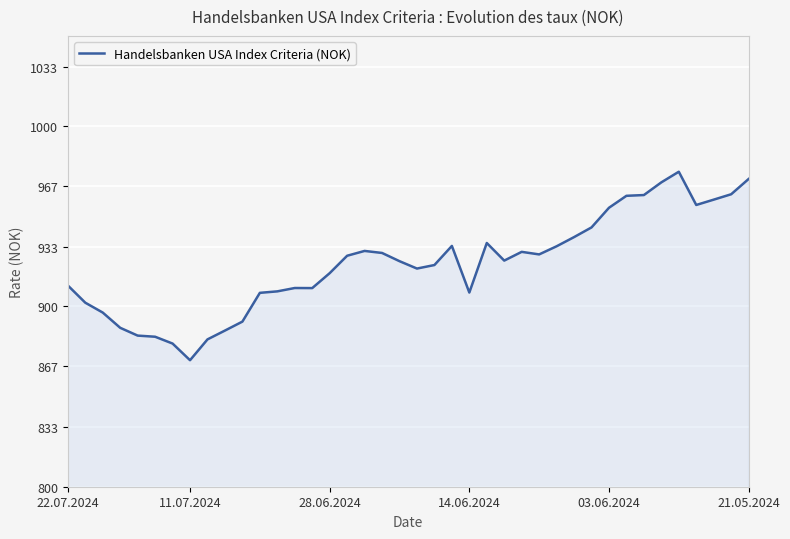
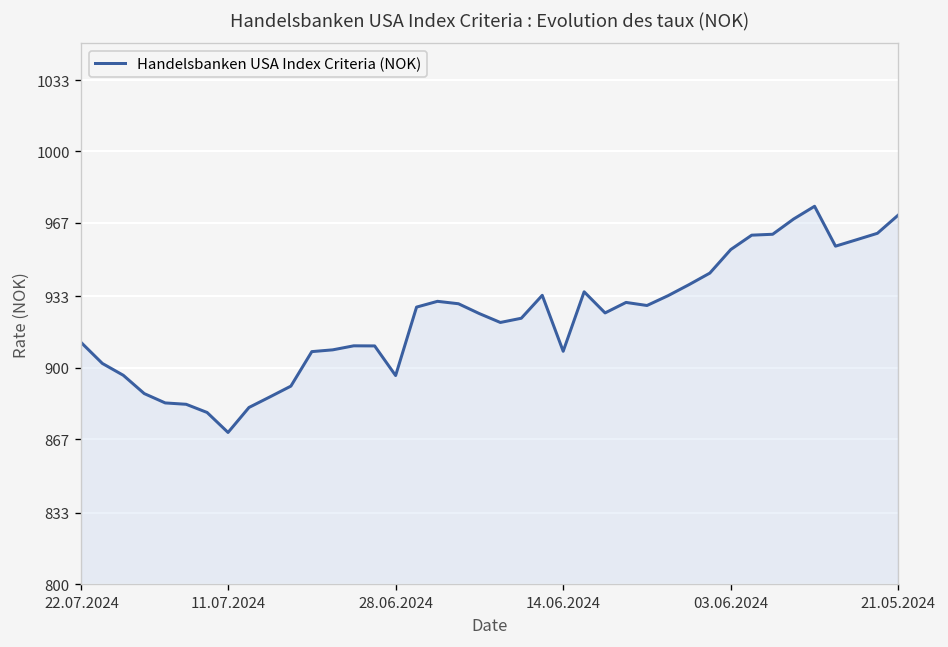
28.06.2024: 918 -> 896
